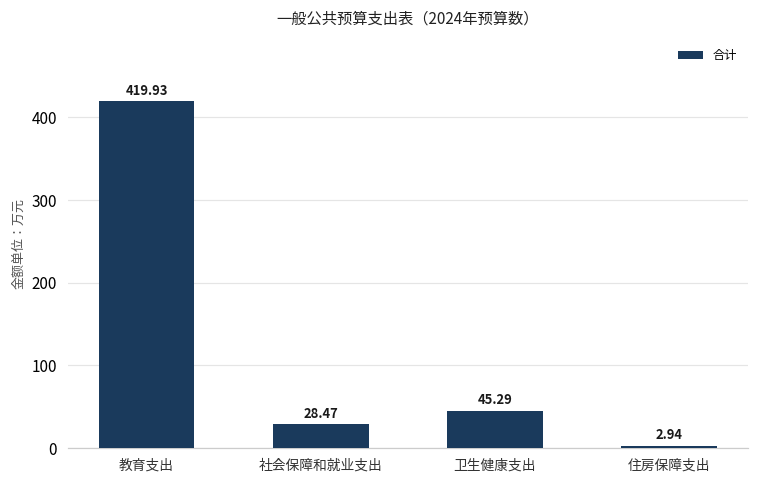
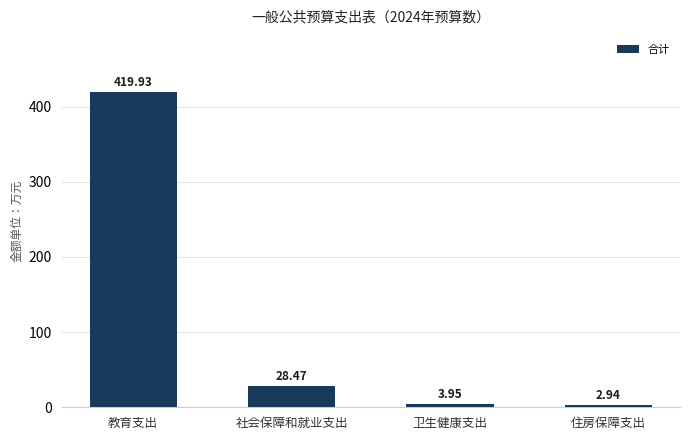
卫生健康支出: 45.29 -> 3.95
